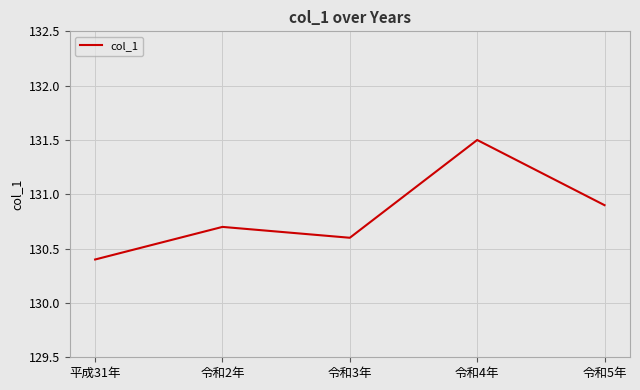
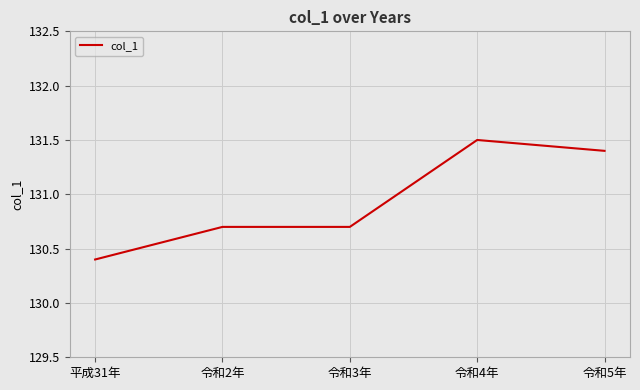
令和3年: 130.6 -> 130.7
令和5年: 130.9 -> 131.4
